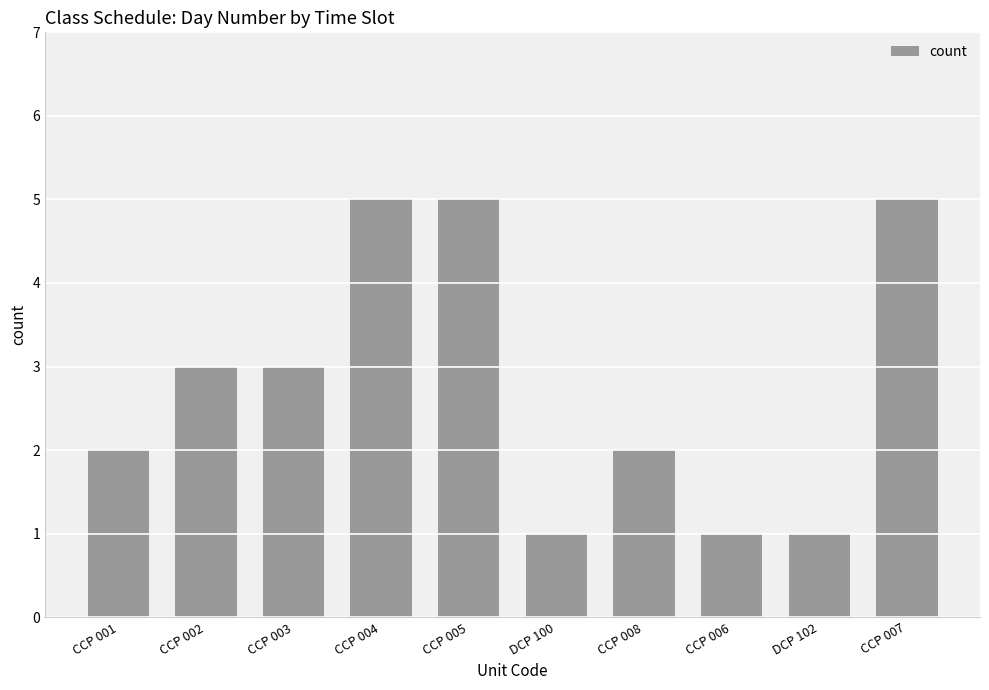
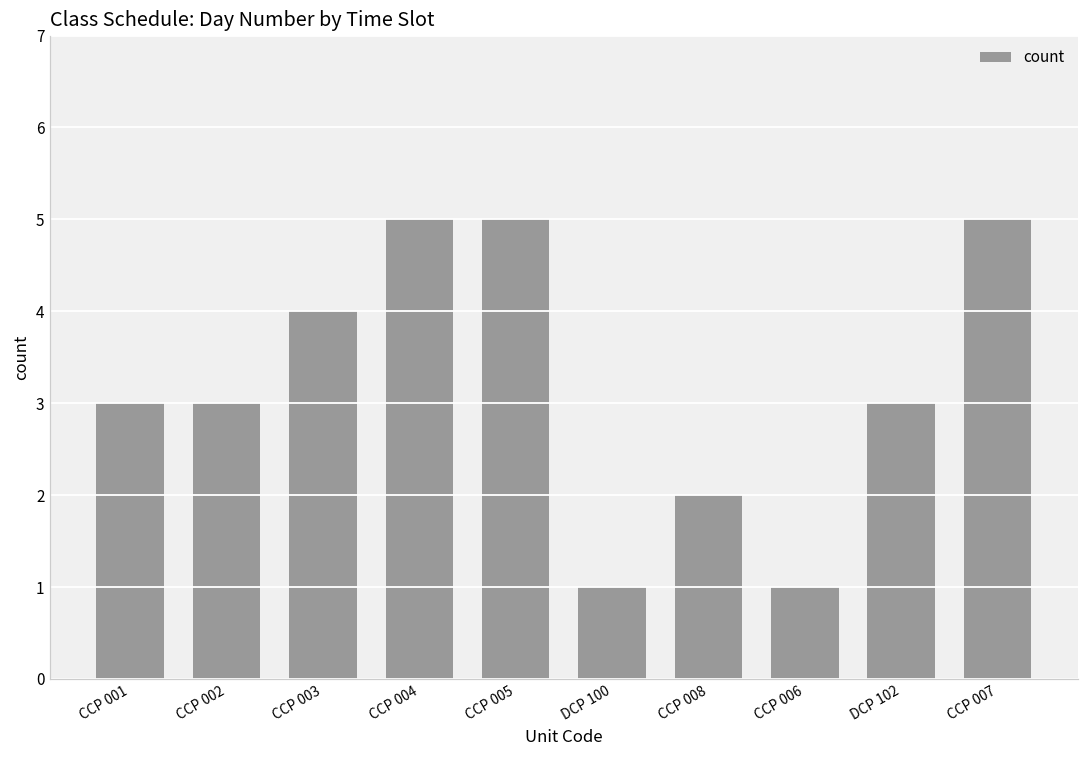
CCP 001: 2 -> 3
CCP 003: 3 -> 4
DCP 102: 1 -> 3
